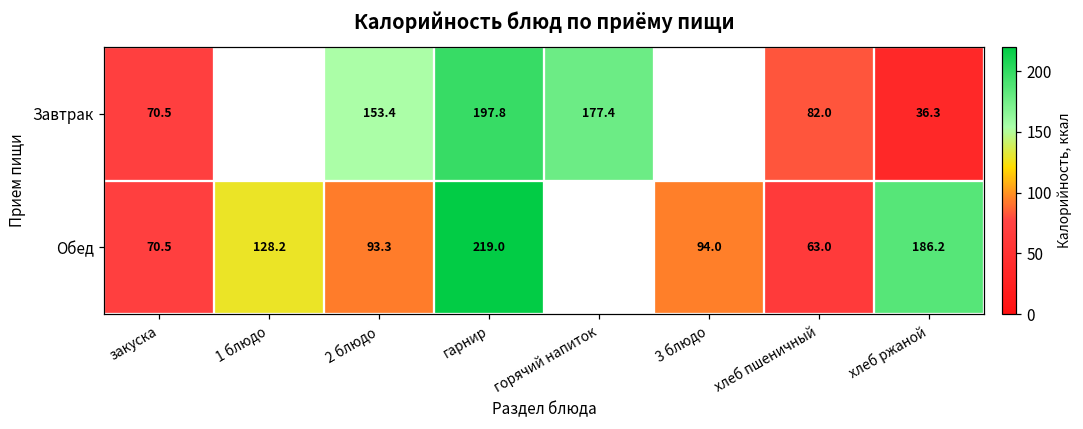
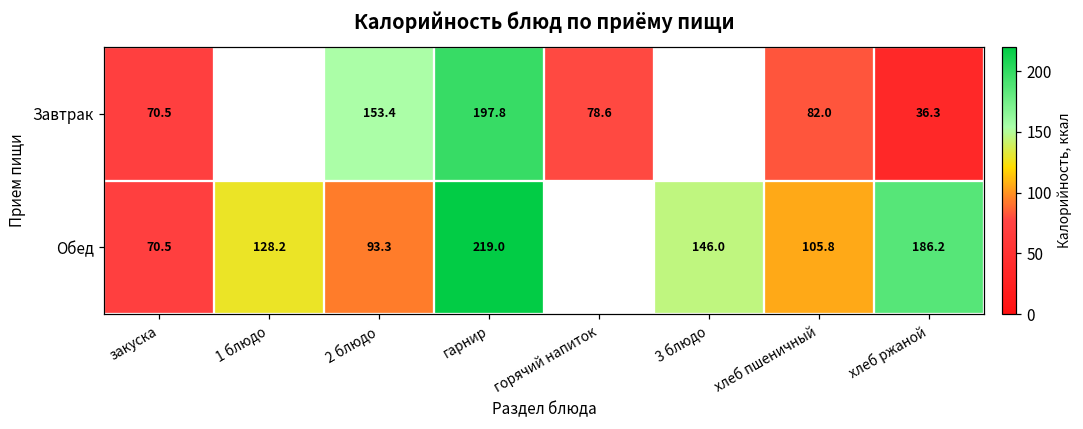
Завтрак, горячий напиток: 177.4 -> 78.6
Обед, 3 блюдо: 94.0 -> 146.0
Обед, хлеб пшеничный: 63.0 -> 105.8
